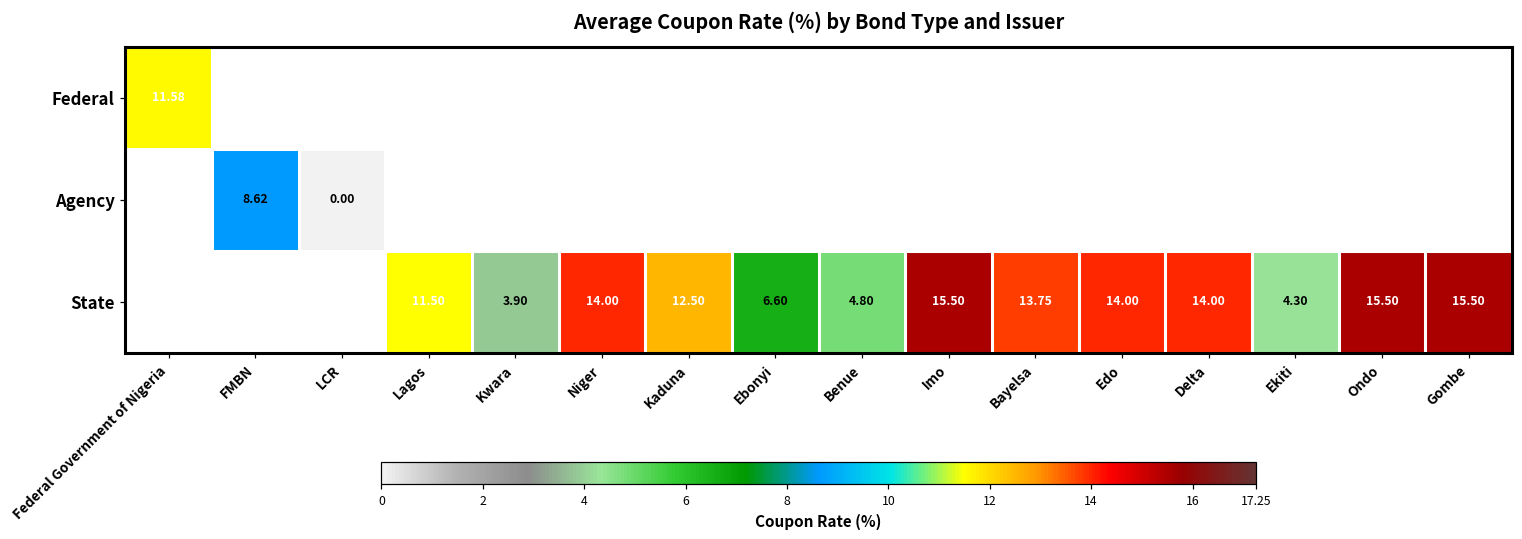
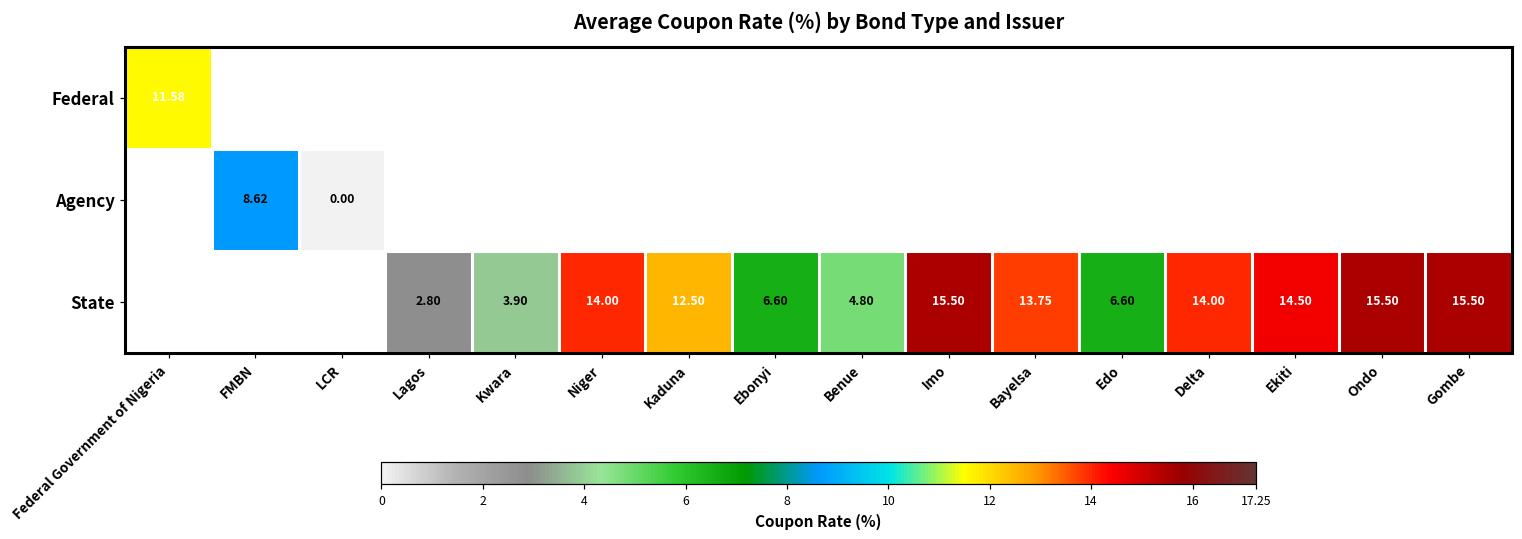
State, Lagos: 11.50 -> 2.80
State, Edo: 14.00 -> 6.60
State, Ekiti: 4.30 -> 14.50
